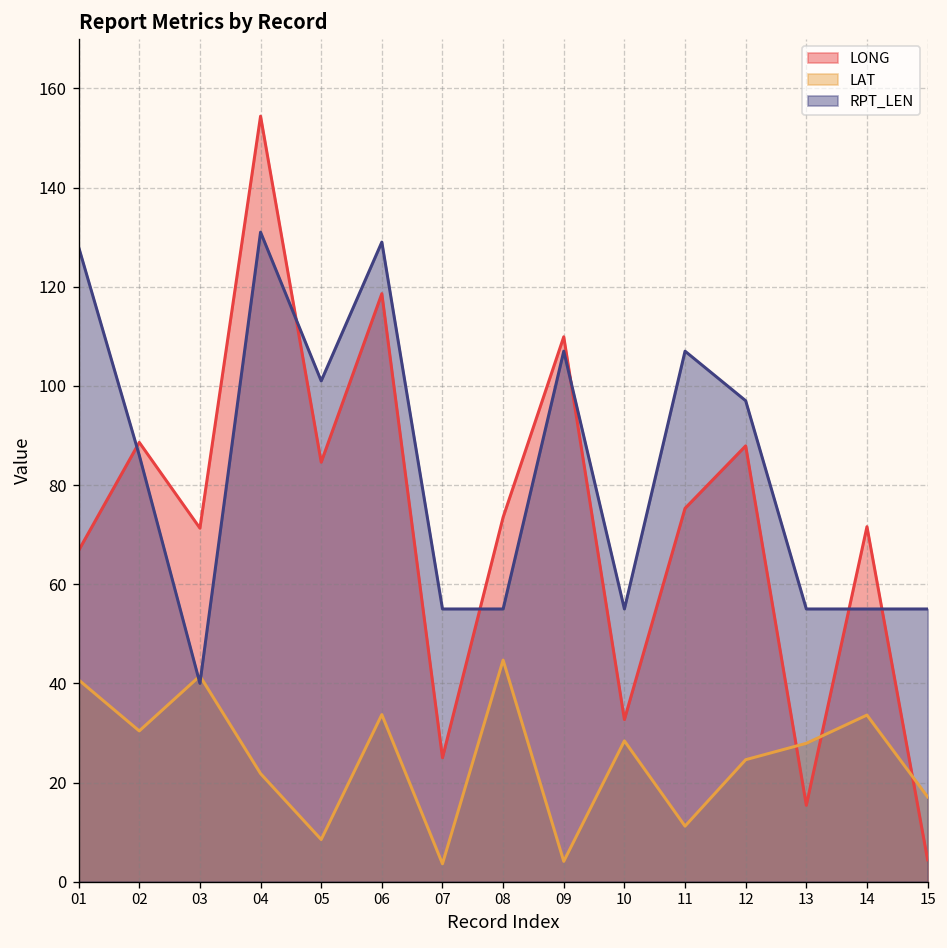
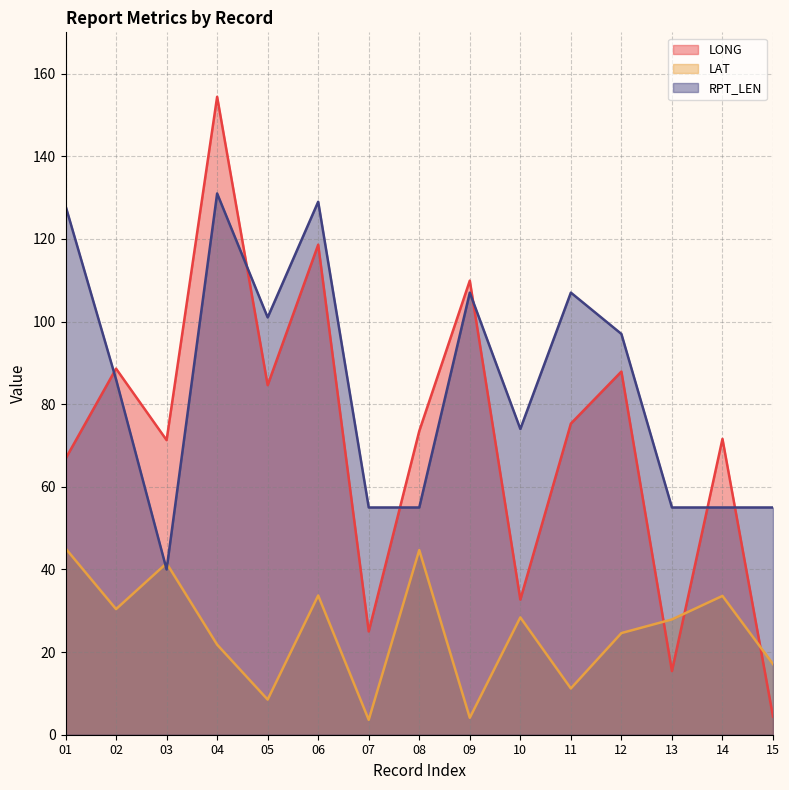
LAT, 01: 41 -> 45
RPT_LEN, 10: 55 -> 74
